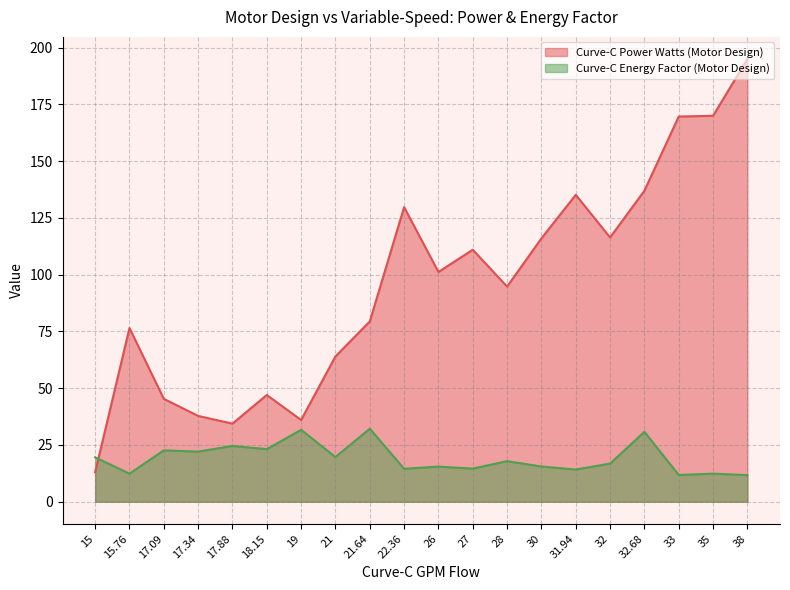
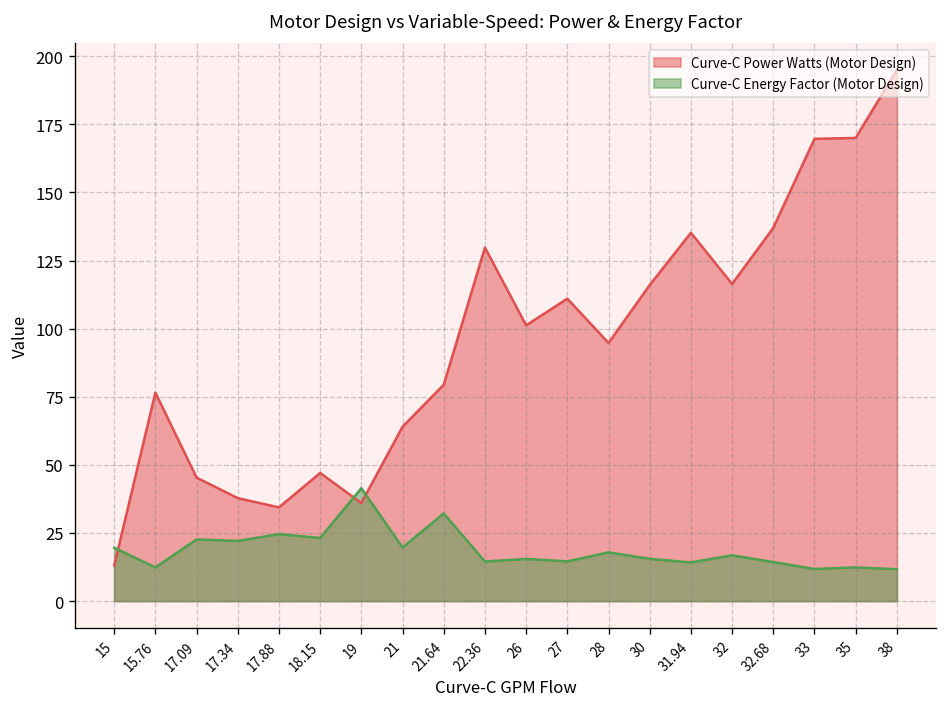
Curve-C Energy Factor (Motor Design), 19: 32 -> 41
Curve-C Energy Factor (Motor Design), 32.68: 31 -> 14
